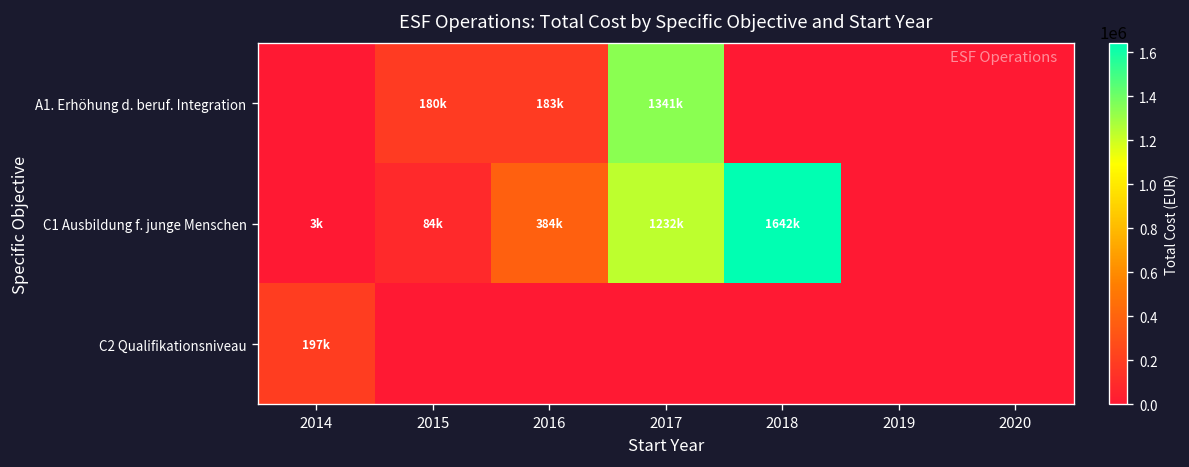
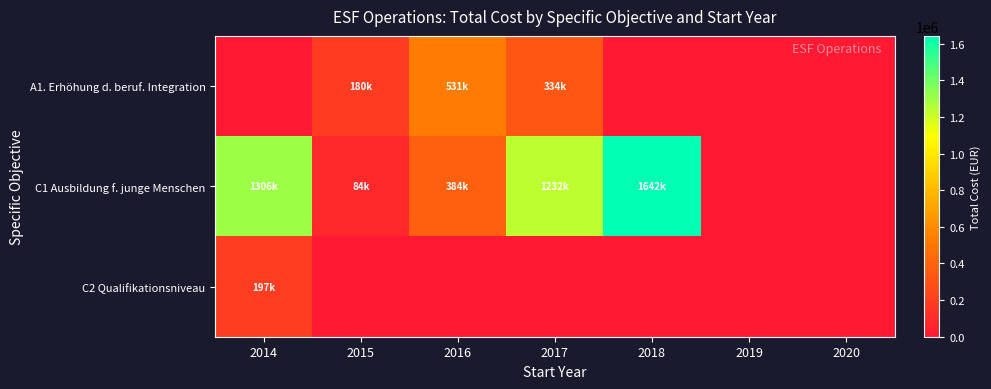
A1. Erhöhung d. beruf. Integration, 2016: 183k -> 531k
A1. Erhöhung d. beruf. Integration, 2017: 1341k -> 334k
C1 Ausbildung f. junge Menschen, 2014: 3k -> 1306k
